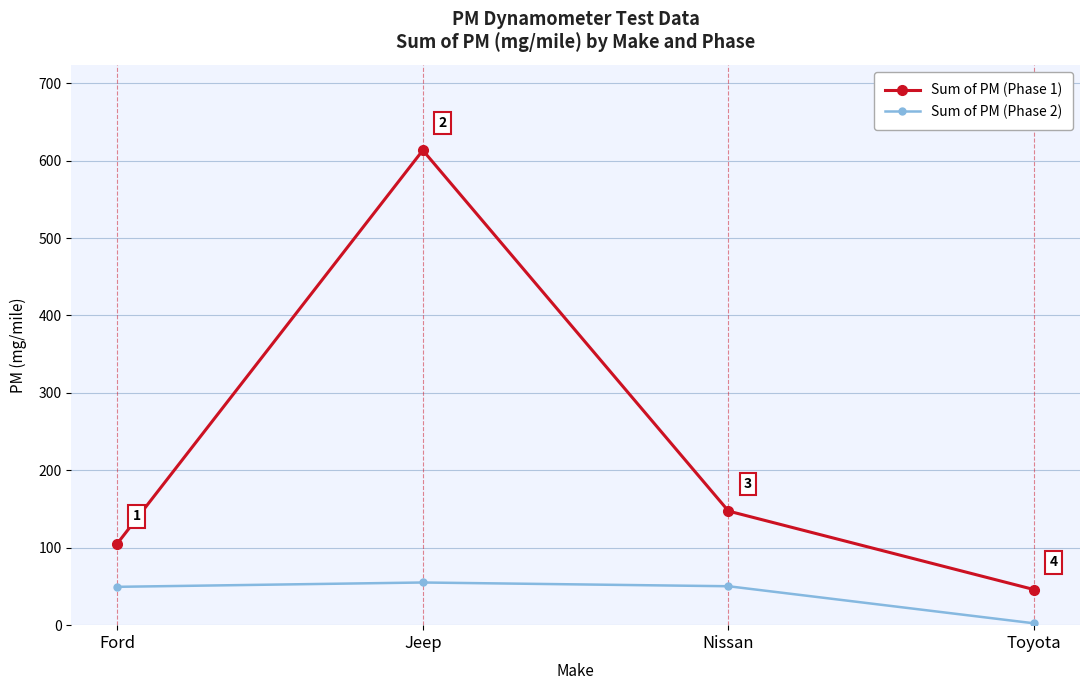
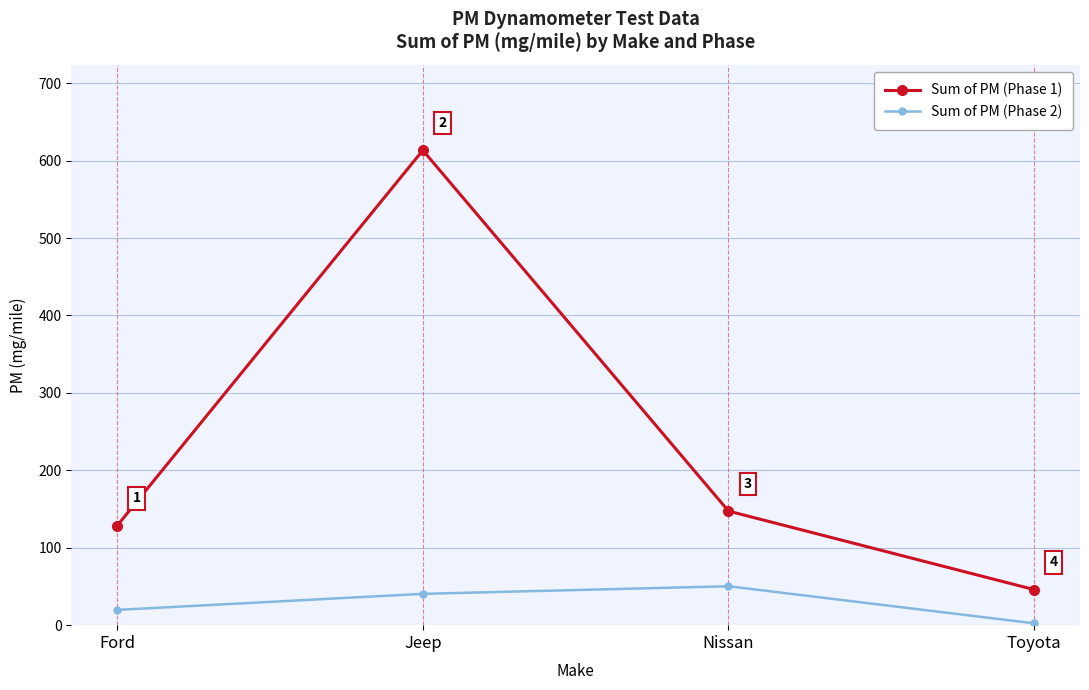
Sum of PM (Phase 1), Ford: 110 -> 130
Sum of PM (Phase 2), Ford: 50 -> 20
Sum of PM (Phase 2), Jeep: 60 -> 40
